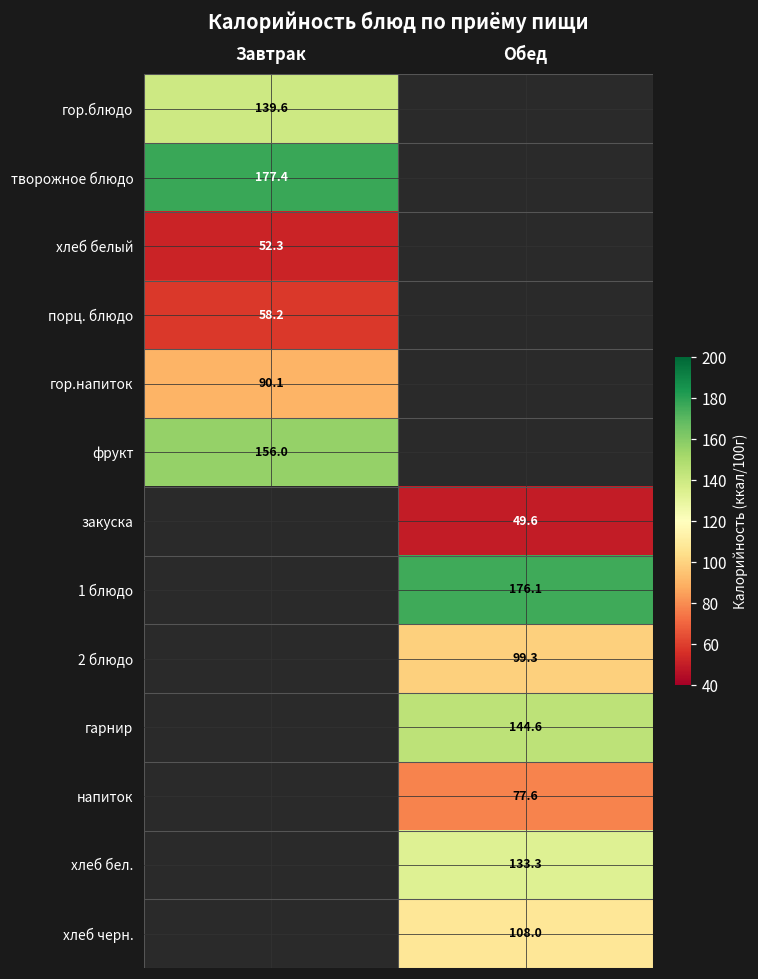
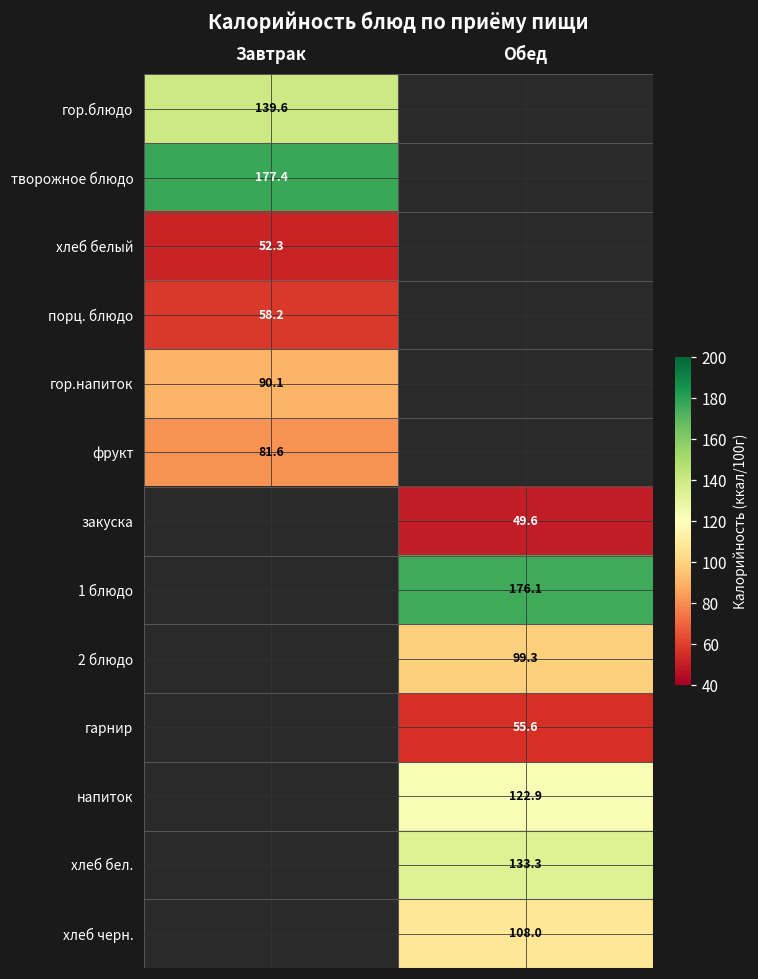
фрукт, Завтрак: 156.0 -> 81.6
гарнир, Обед: 144.6 -> 55.6
напиток, Обед: 77.6 -> 122.9
